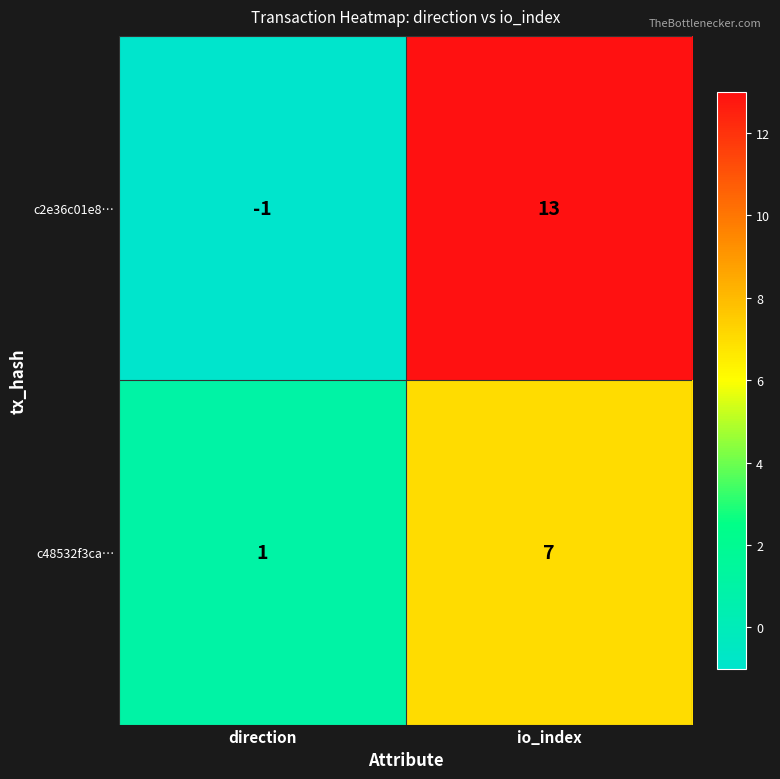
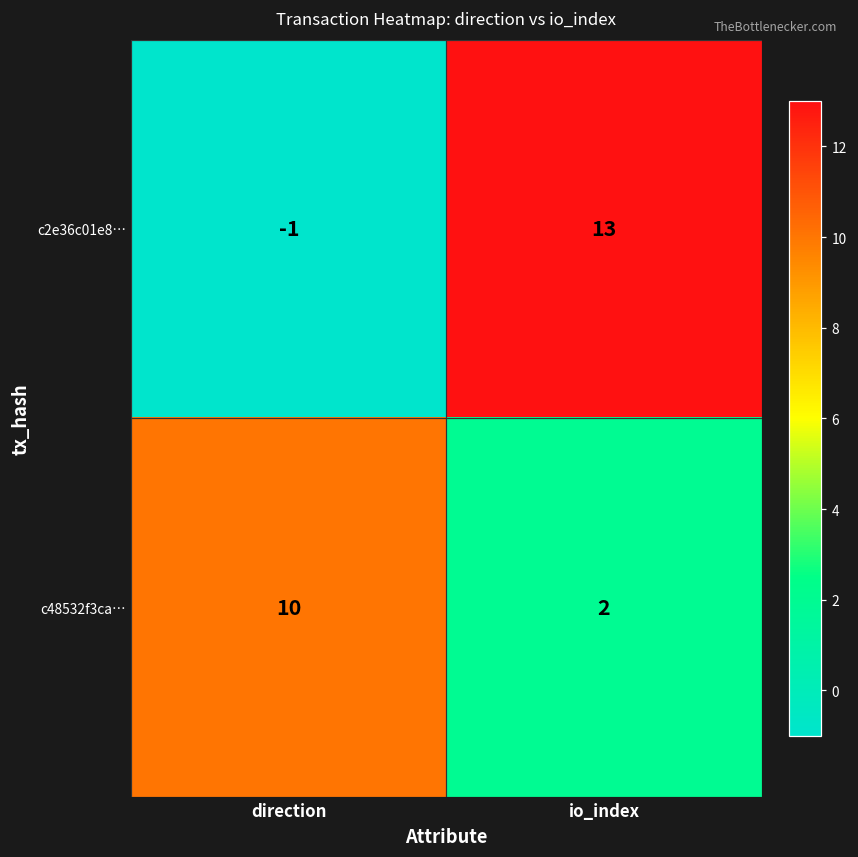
c48532f3ca…, direction: 1 -> 10
c48532f3ca…, io_index: 7 -> 2
